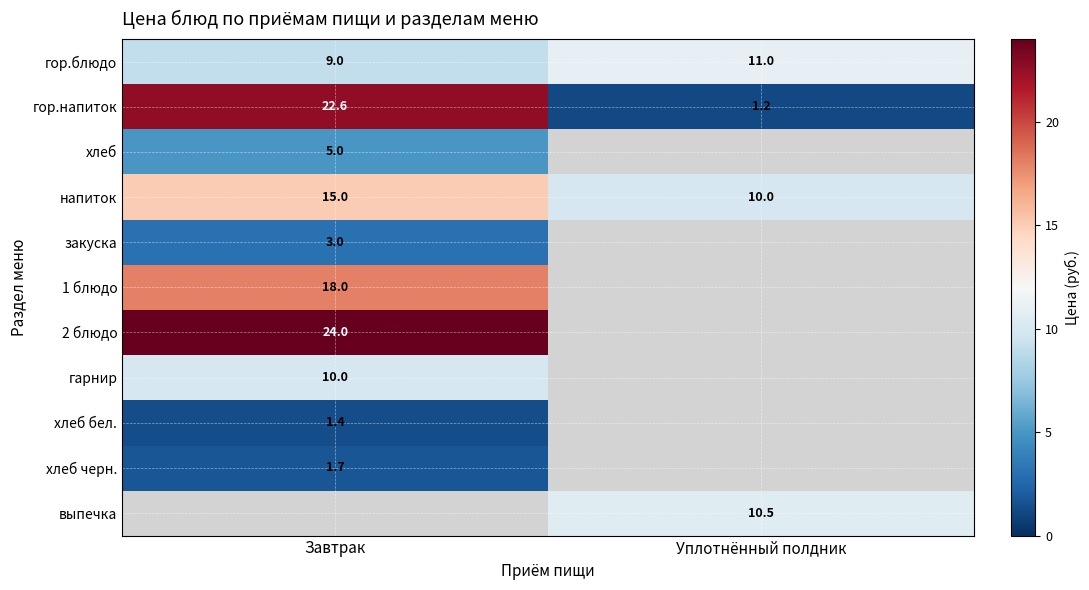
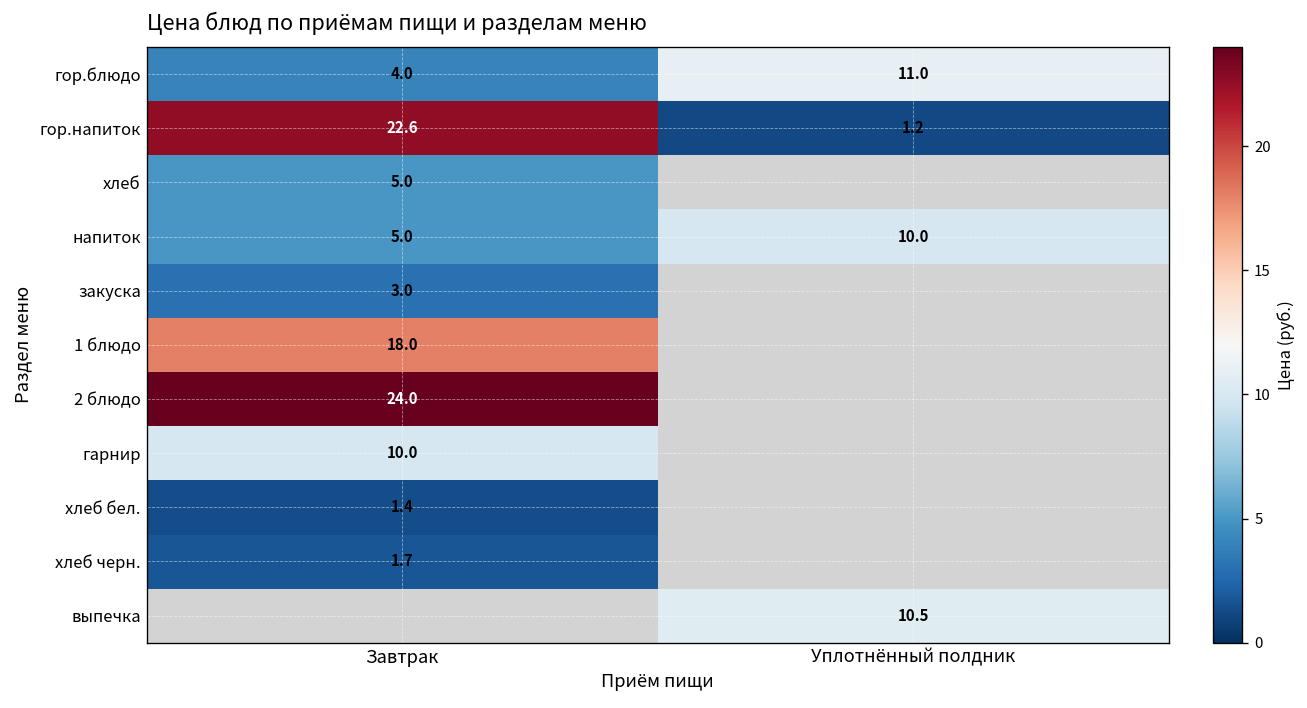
гор.блюдо, Завтрак: 9.0 -> 4.0
напиток, Завтрак: 15.0 -> 5.0
